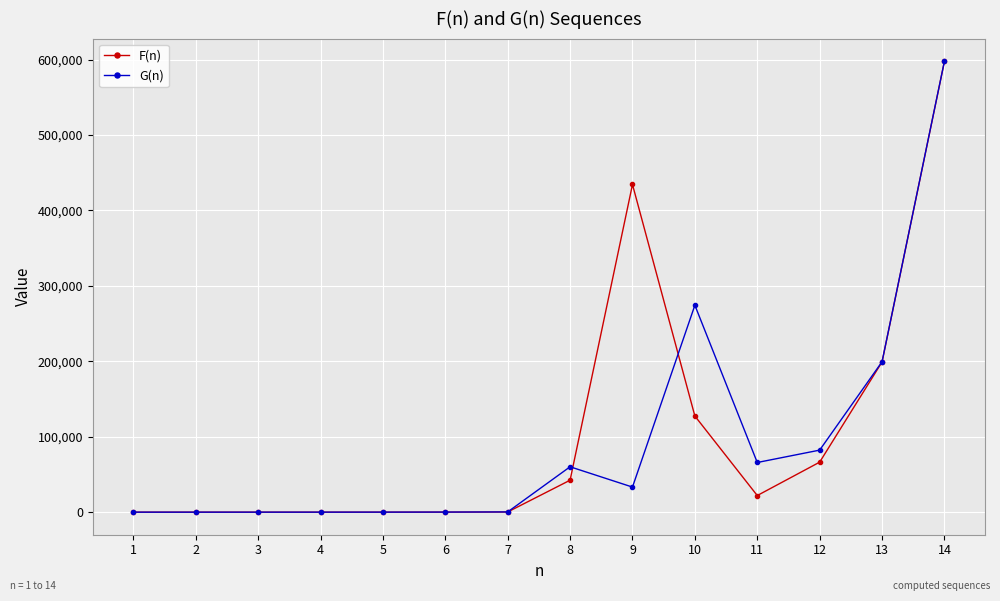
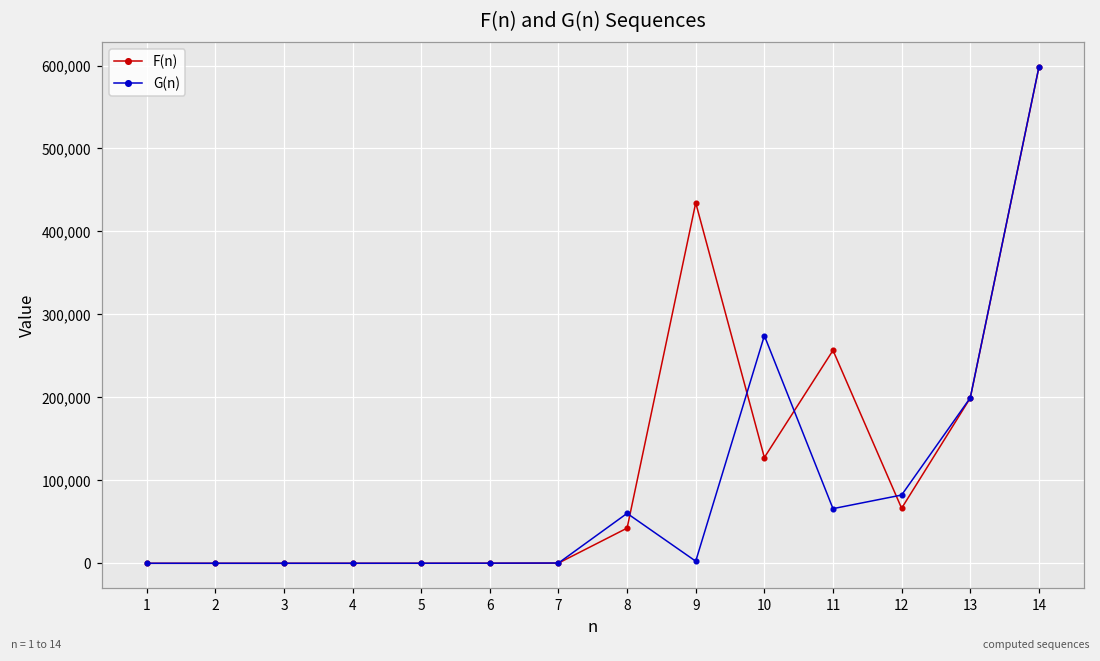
G(n), 9: 30,000 -> 0
F(n), 11: 20,000 -> 260,000
